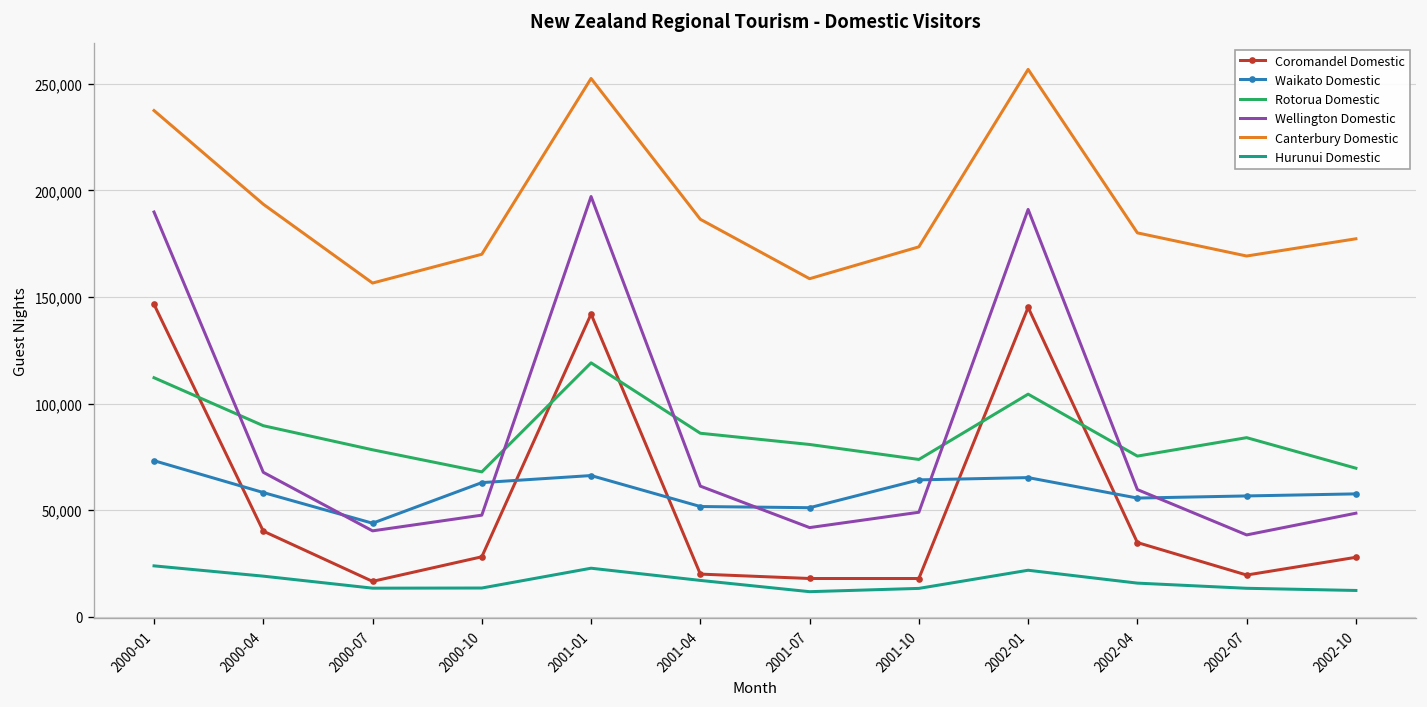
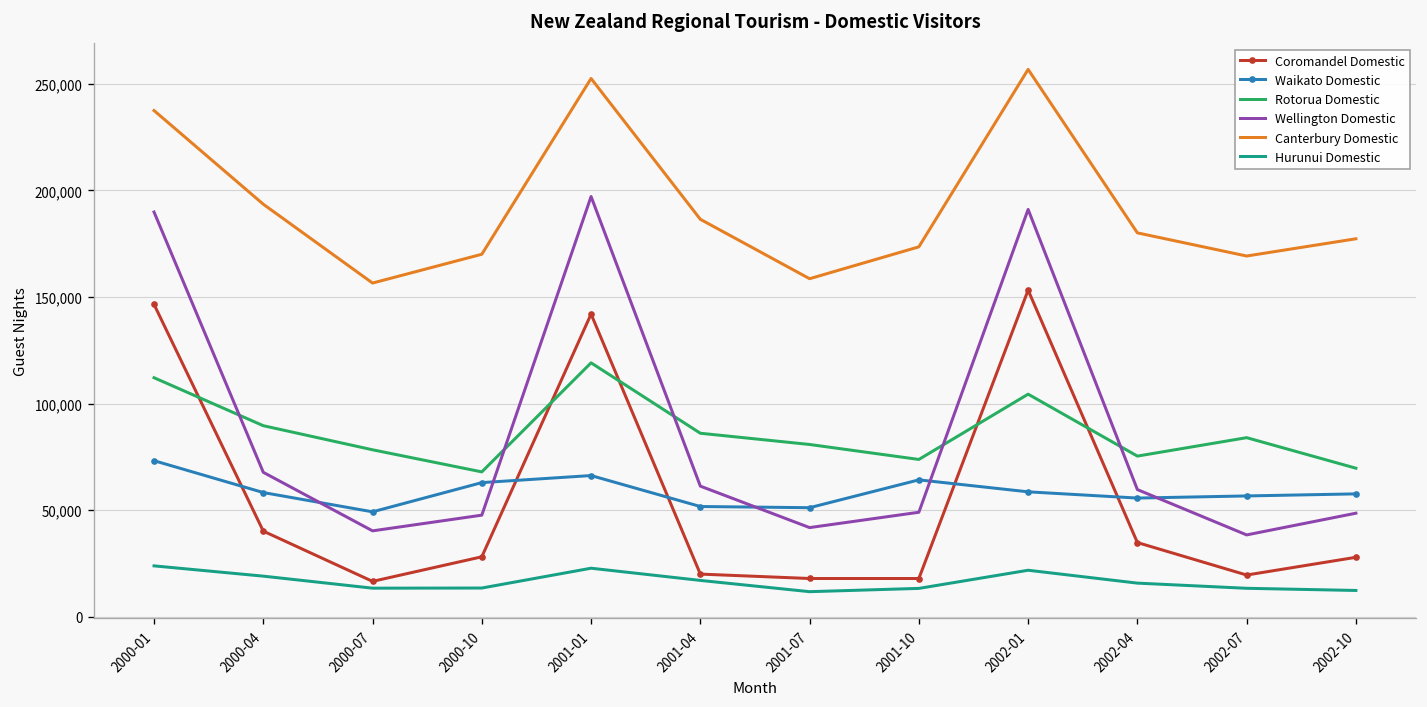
Waikato Domestic, 2000-07: 44,000 -> 49,000
Coromandel Domestic, 2002-01: 145,000 -> 153,000
Waikato Domestic, 2002-01: 65,000 -> 59,000
